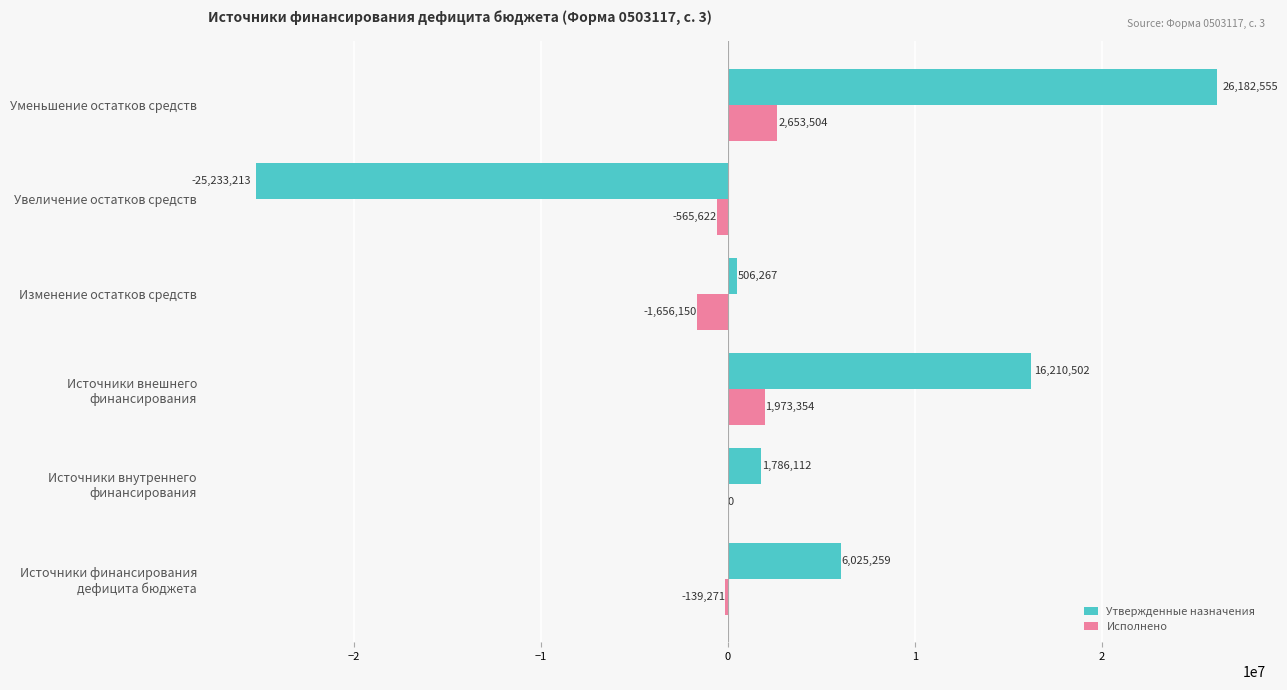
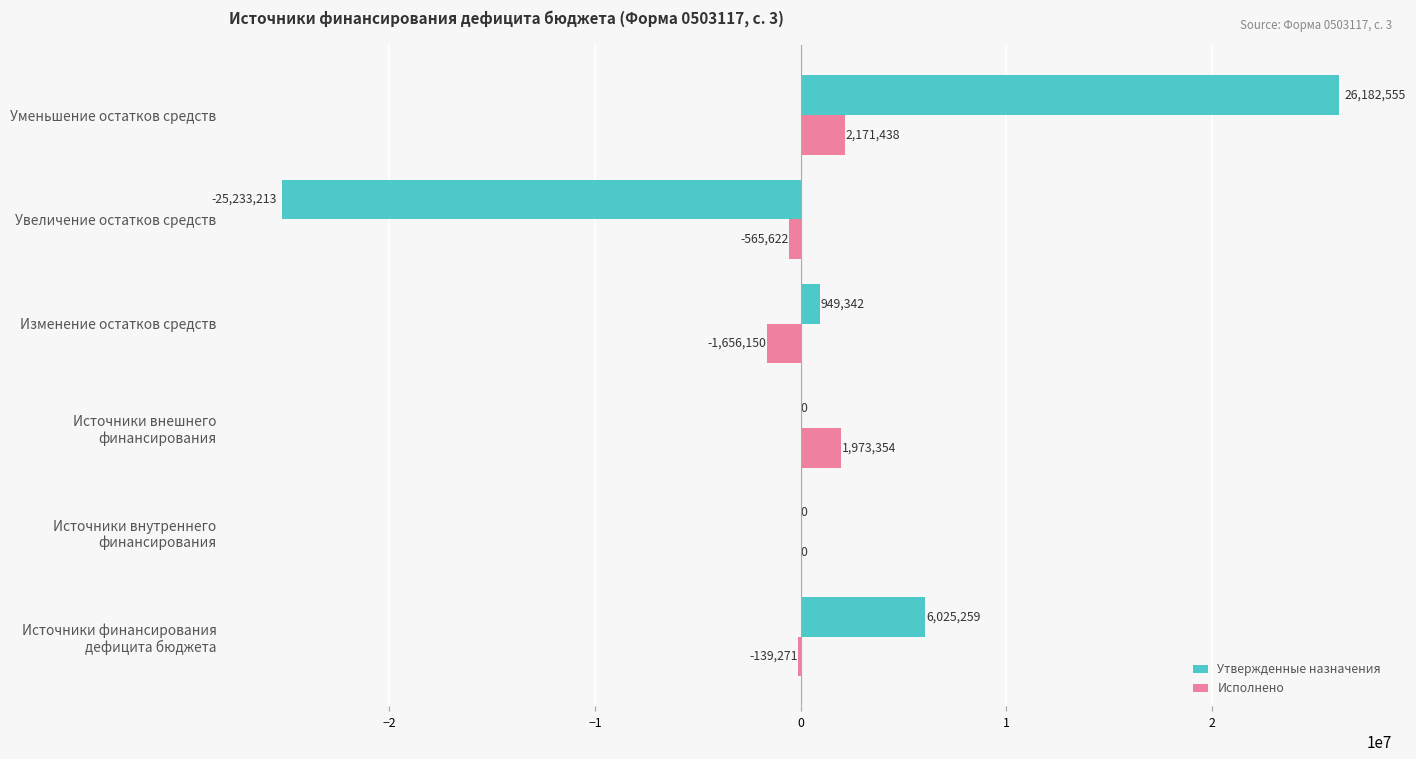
Исполнено, Уменьшение остатков средств: 2,653,504 -> 2,171,438
Утвержденные назначения, Изменение остатков средств: 506,267 -> 949,342
Утвержденные назначения, Источники внешнего финансирования: 16,210,502 -> 0
Утвержденные назначения, Источники внутреннего финансирования: 1,786,112 -> 0
